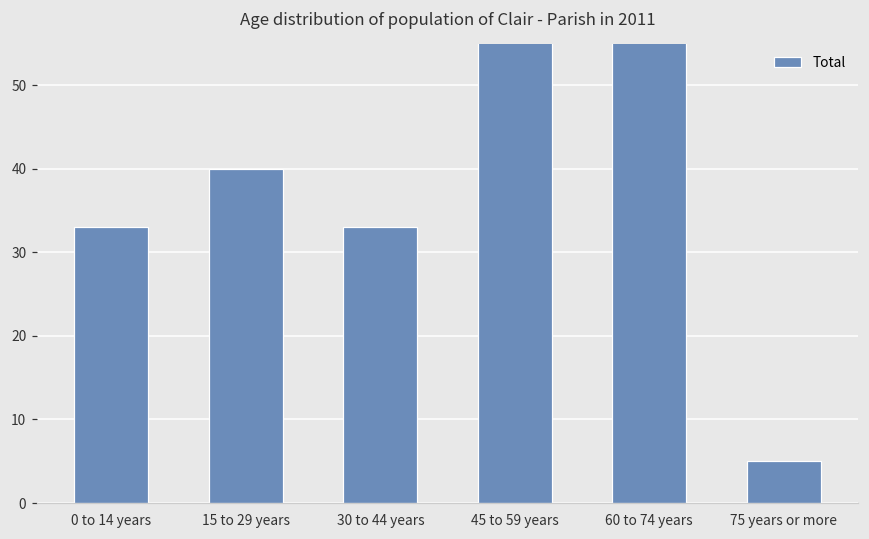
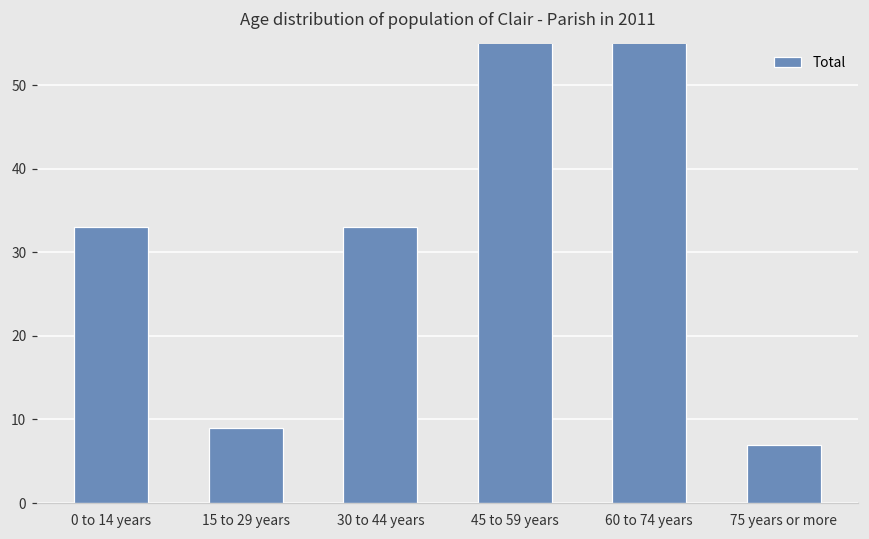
15 to 29 years: 40 -> 9
75 years or more: 5 -> 7
